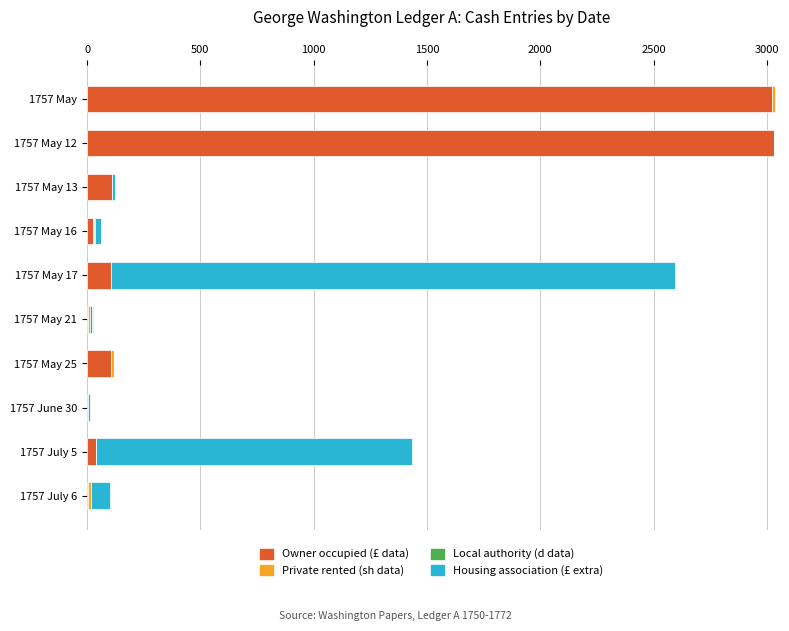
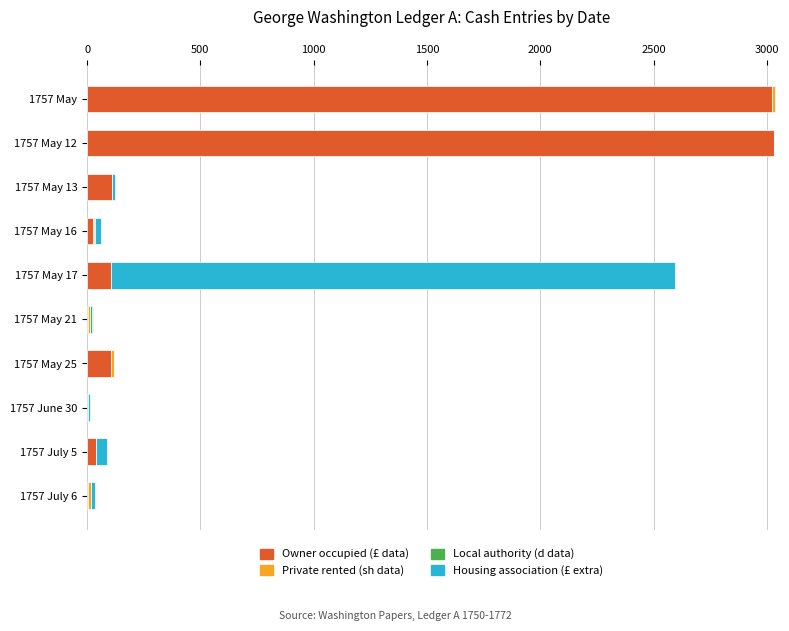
Housing association (£ extra), 1757 July 5: 1390 -> 50
Housing association (£ extra), 1757 July 6: 80 -> 20
